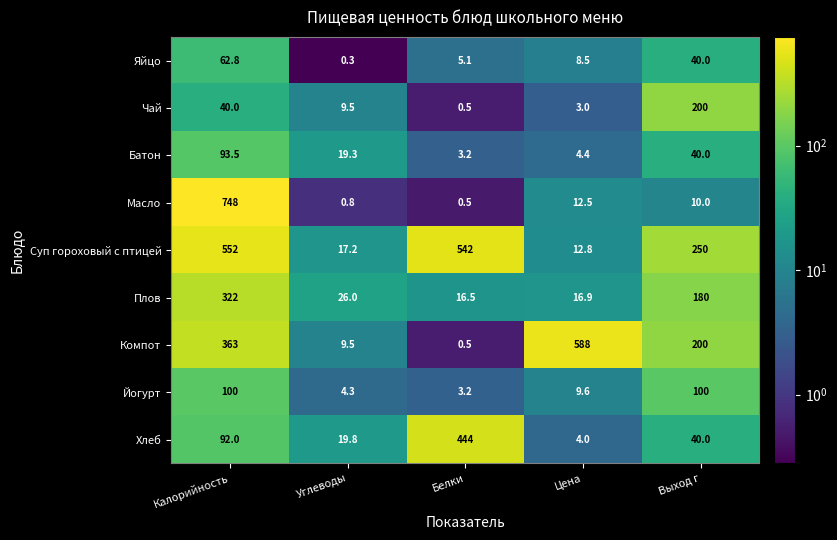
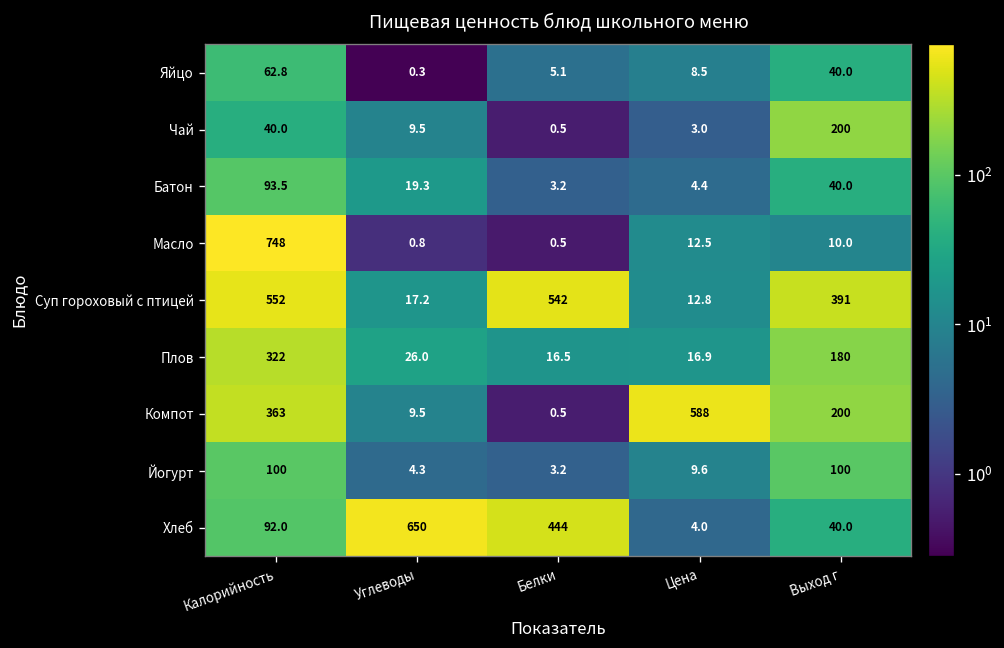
Суп гороховый с птицей, Выход г: 250 -> 391
Хлеб, Углеводы: 19.8 -> 650
